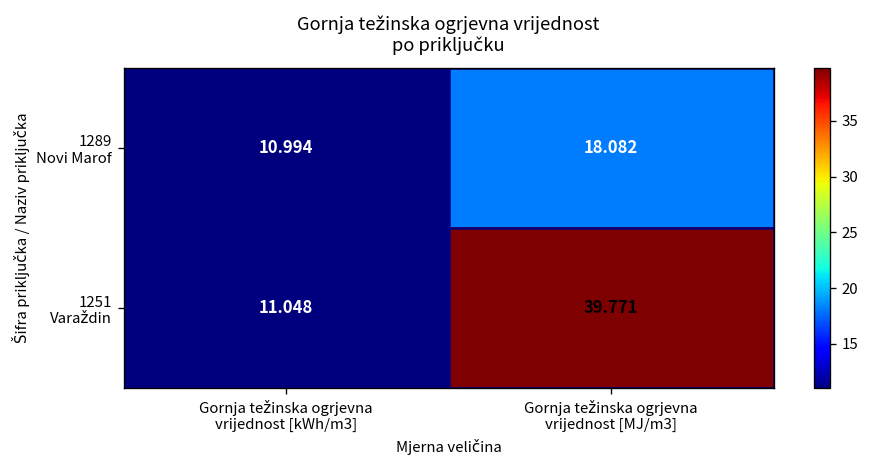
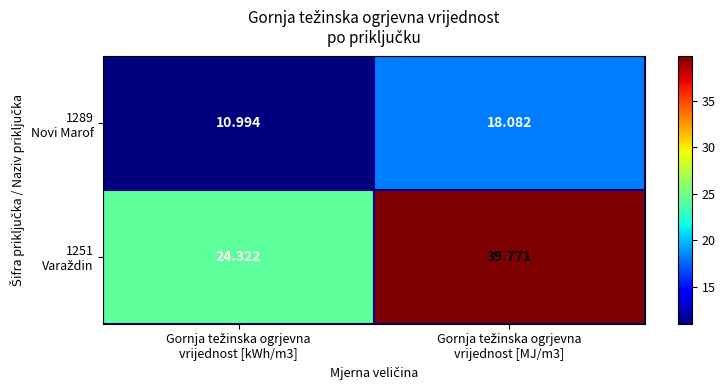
1251 Varaždin, Gornja težinska ogrjevna vrijednost [kWh/m3]: 11.048 -> 24.322
